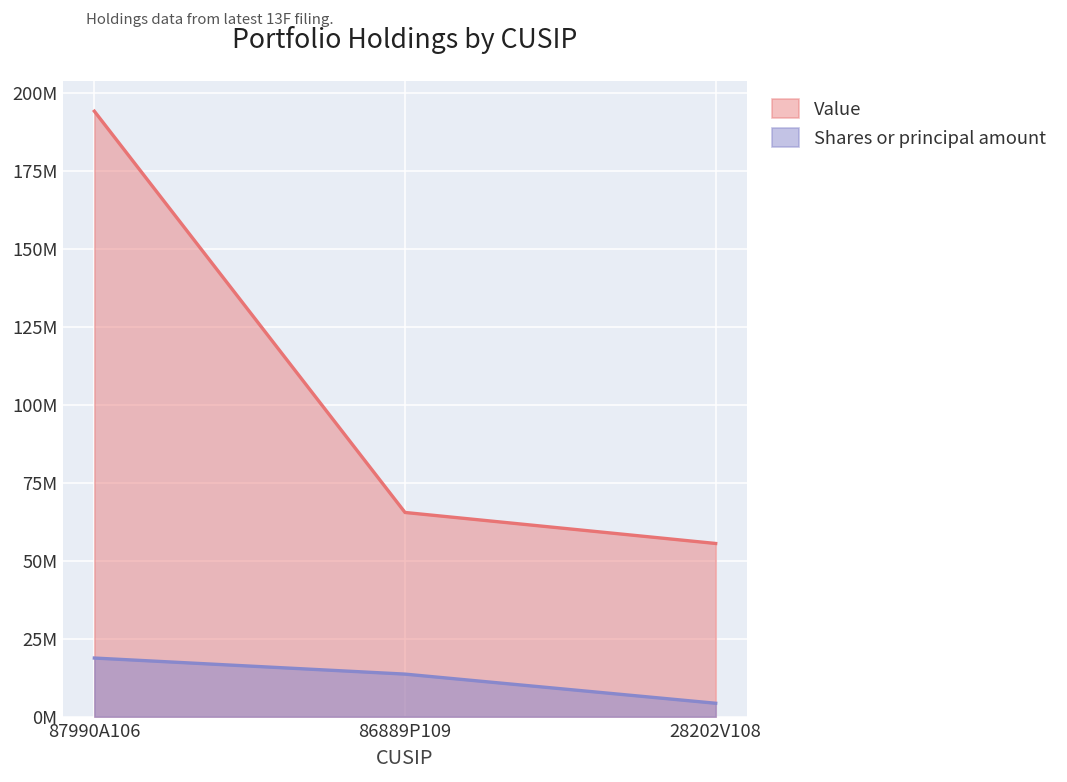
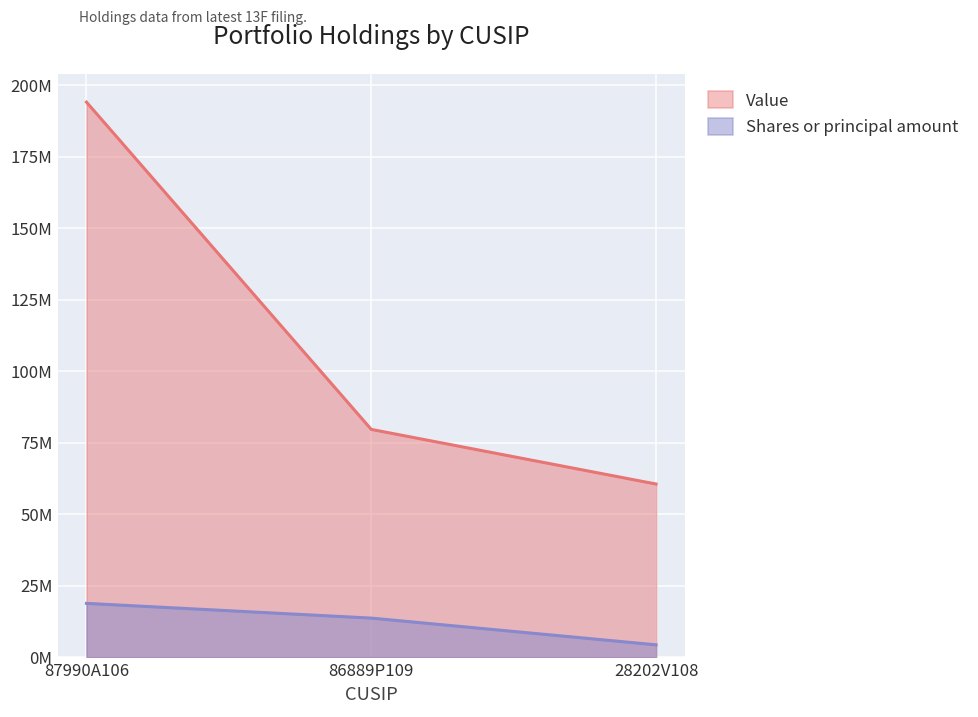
Value, 86889P109: 65000000 -> 80000000
Value, 28202V108: 56000000 -> 61000000
